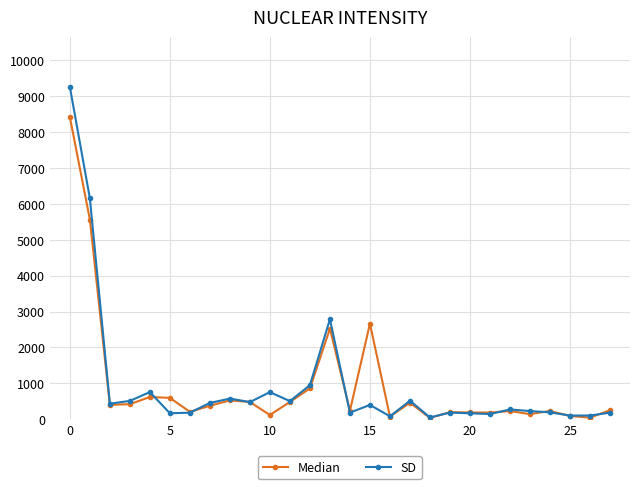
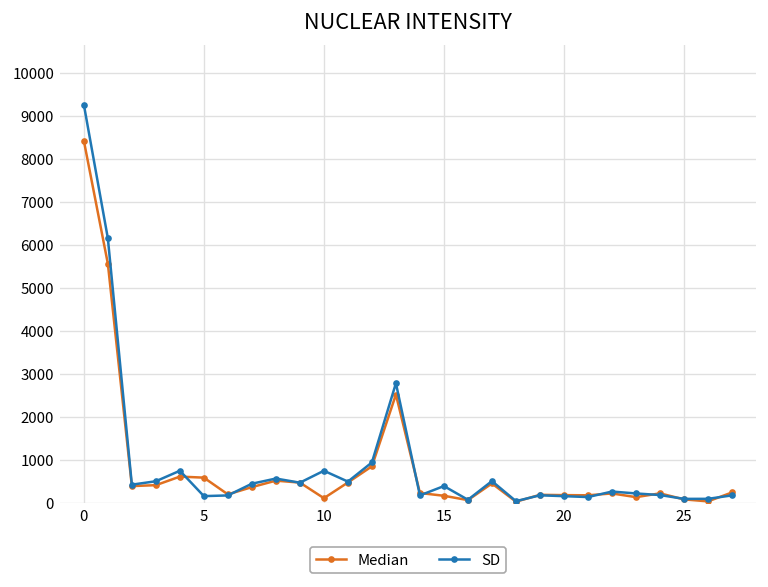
Median, 15: 2700 -> 200
